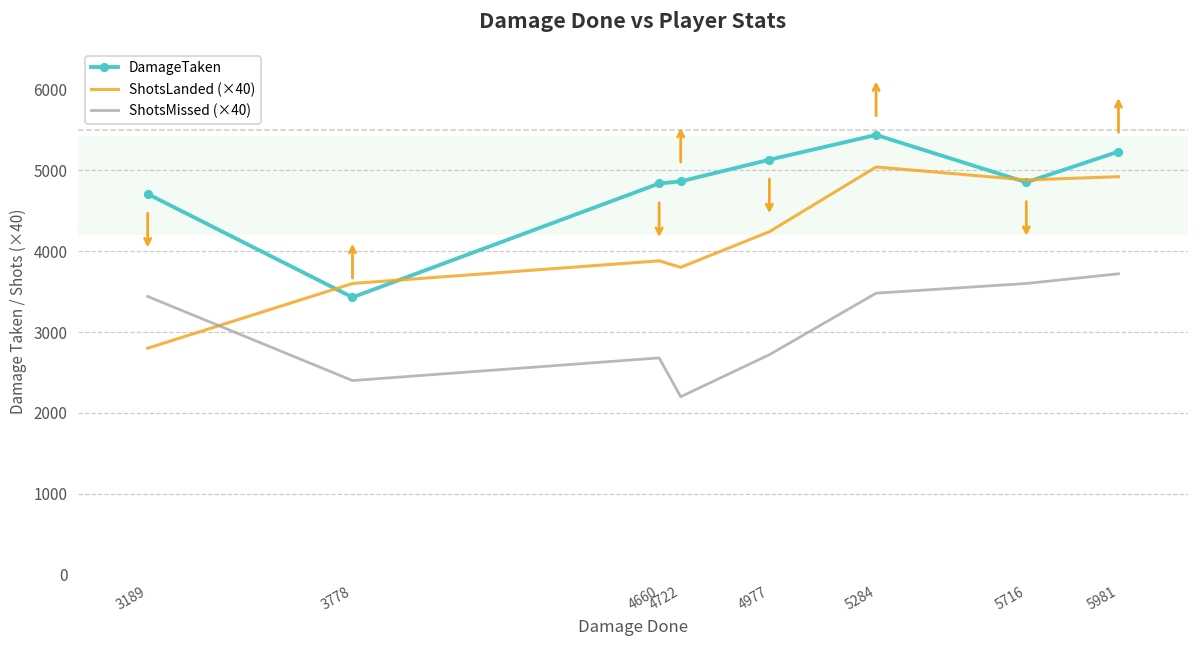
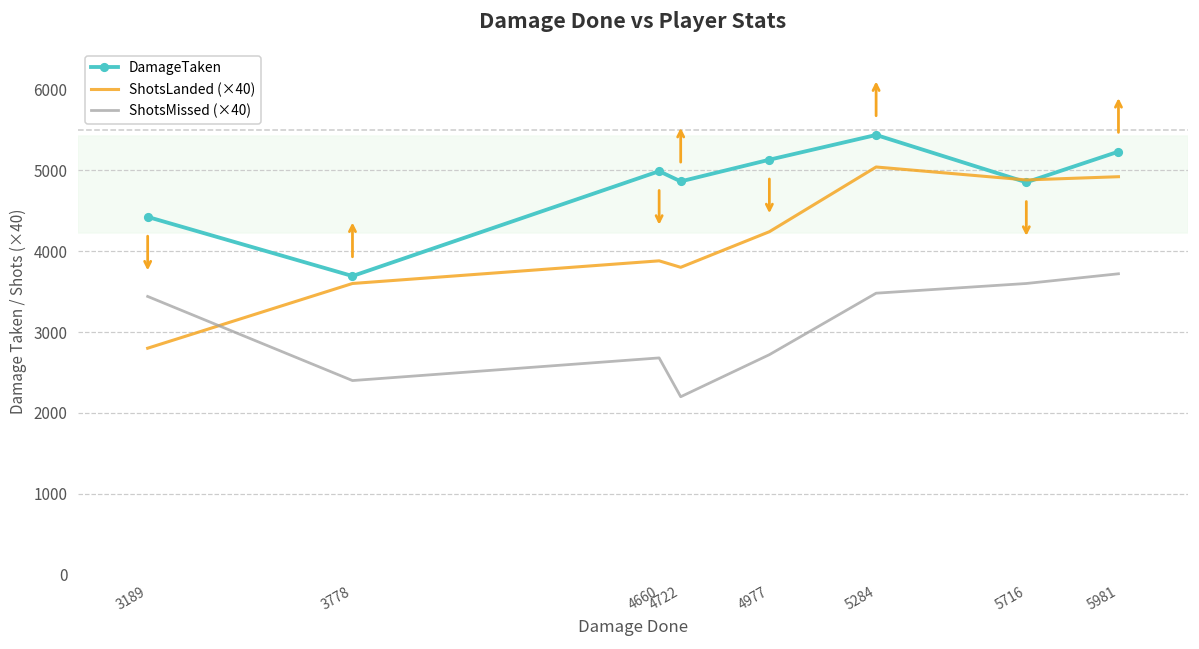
DamageTaken, 3189: 4700 -> 4400
DamageTaken, 3778: 3400 -> 3700
DamageTaken, 4660: 4800 -> 5000
